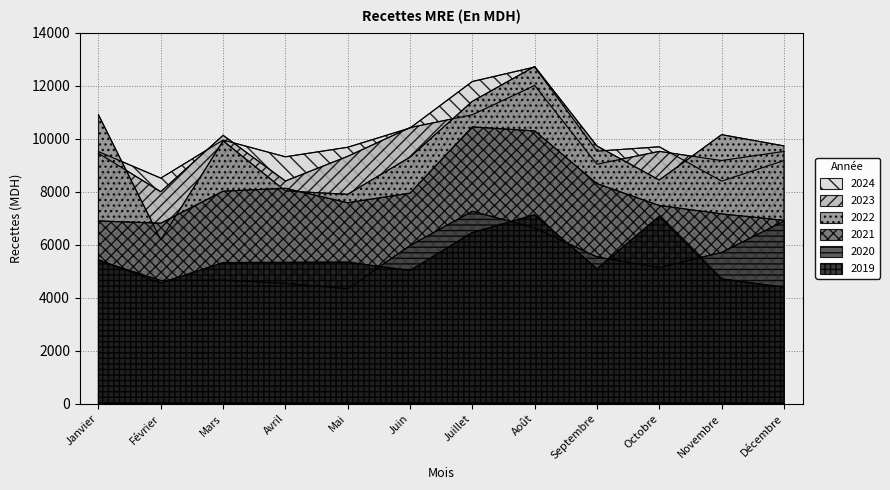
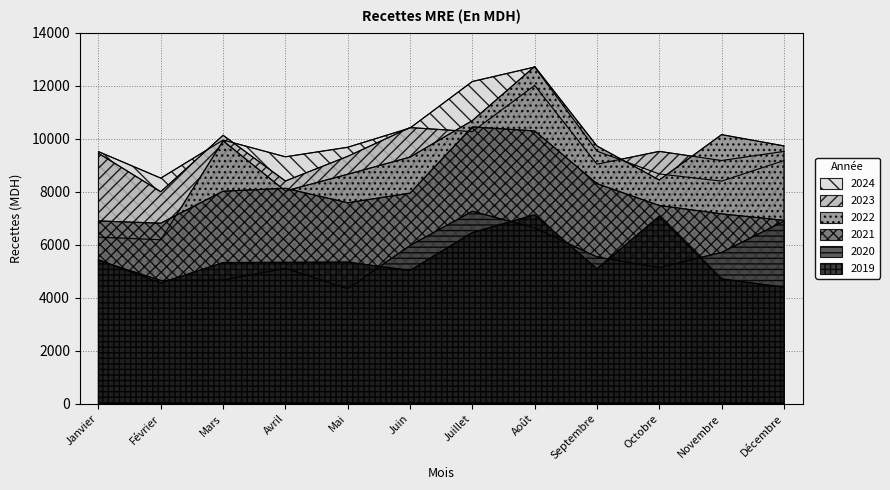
2022, Janvier: 10900 -> 6300
2020, Avril: 4500 -> 5100
2022, Mai: 7900 -> 8700
2023, Juillet: 10900 -> 10300
2022, Juillet: 11400 -> 10700
2024, Octobre: 9700 -> 8700
